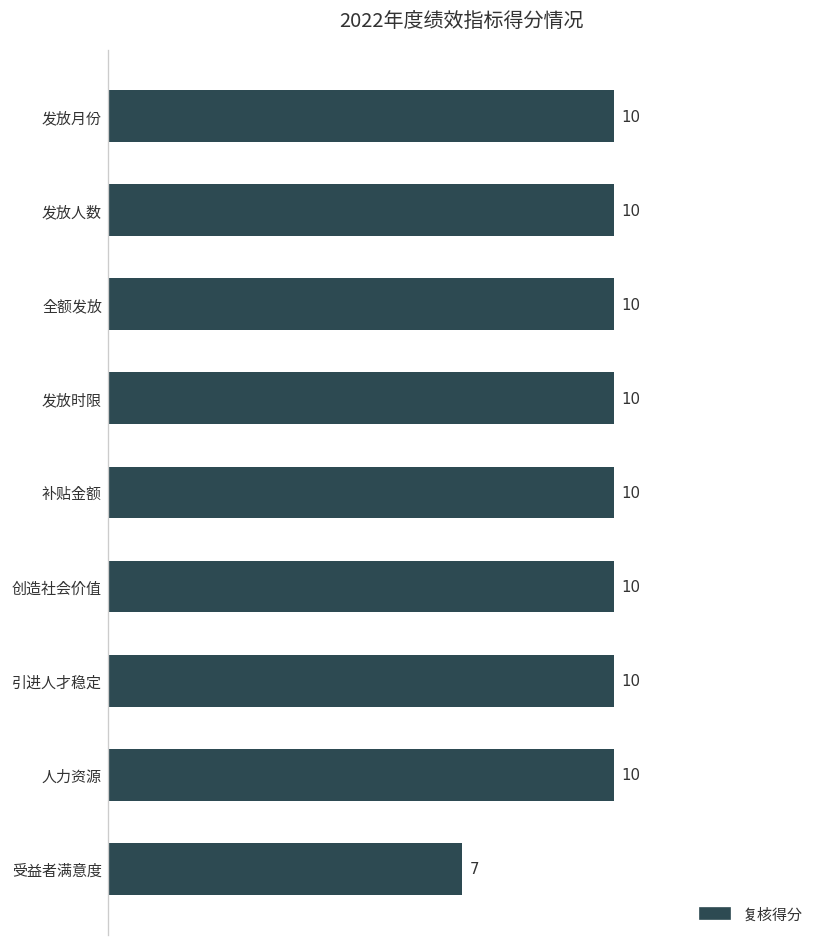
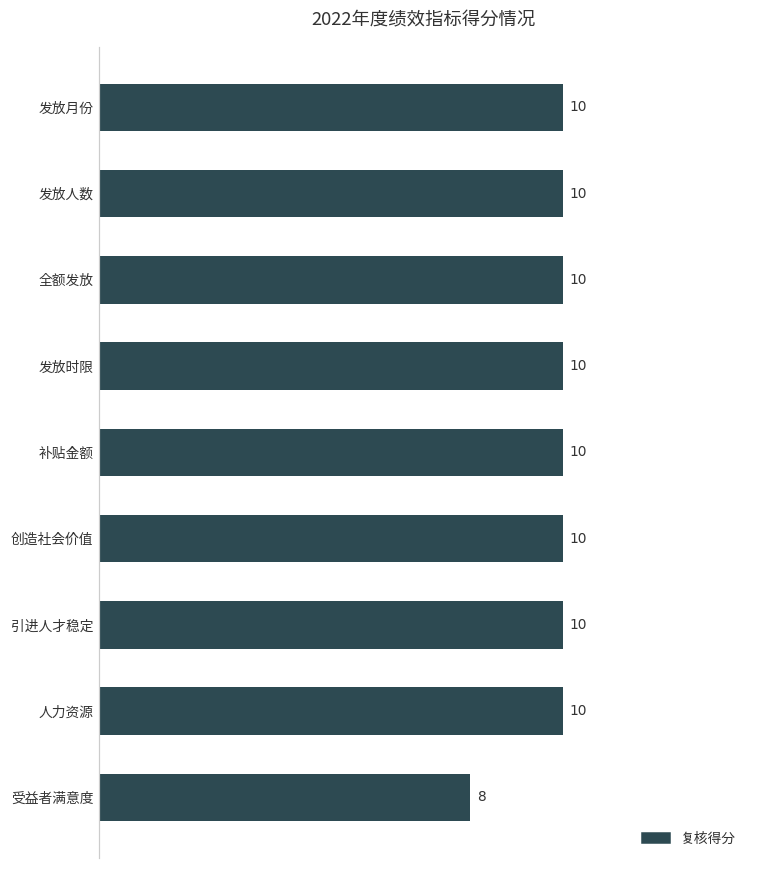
受益者满意度: 7 -> 8
